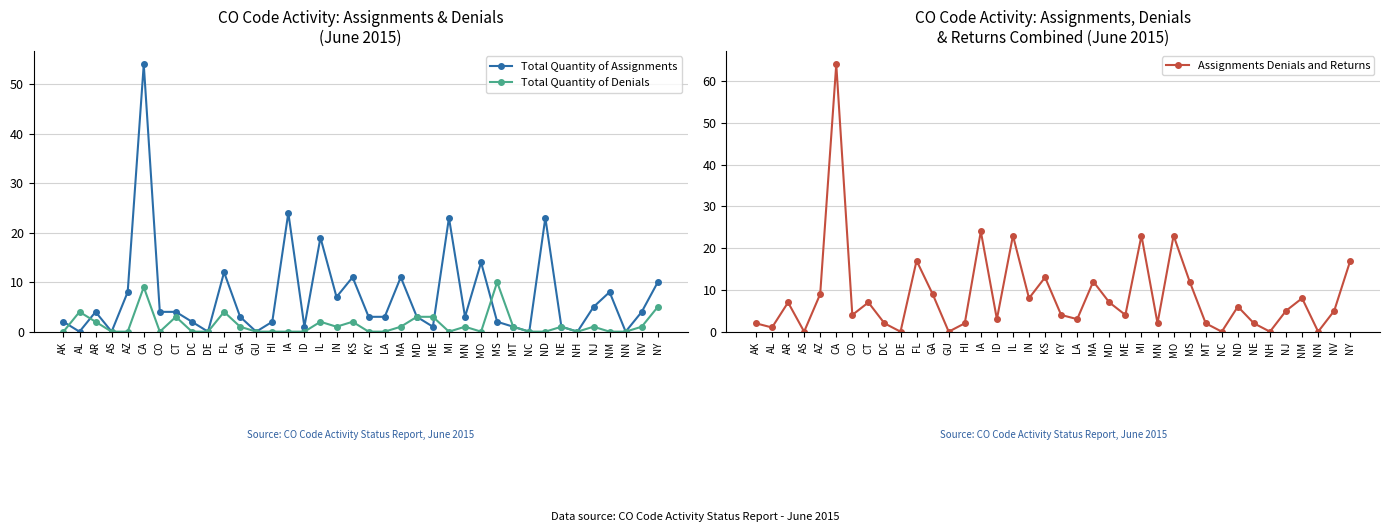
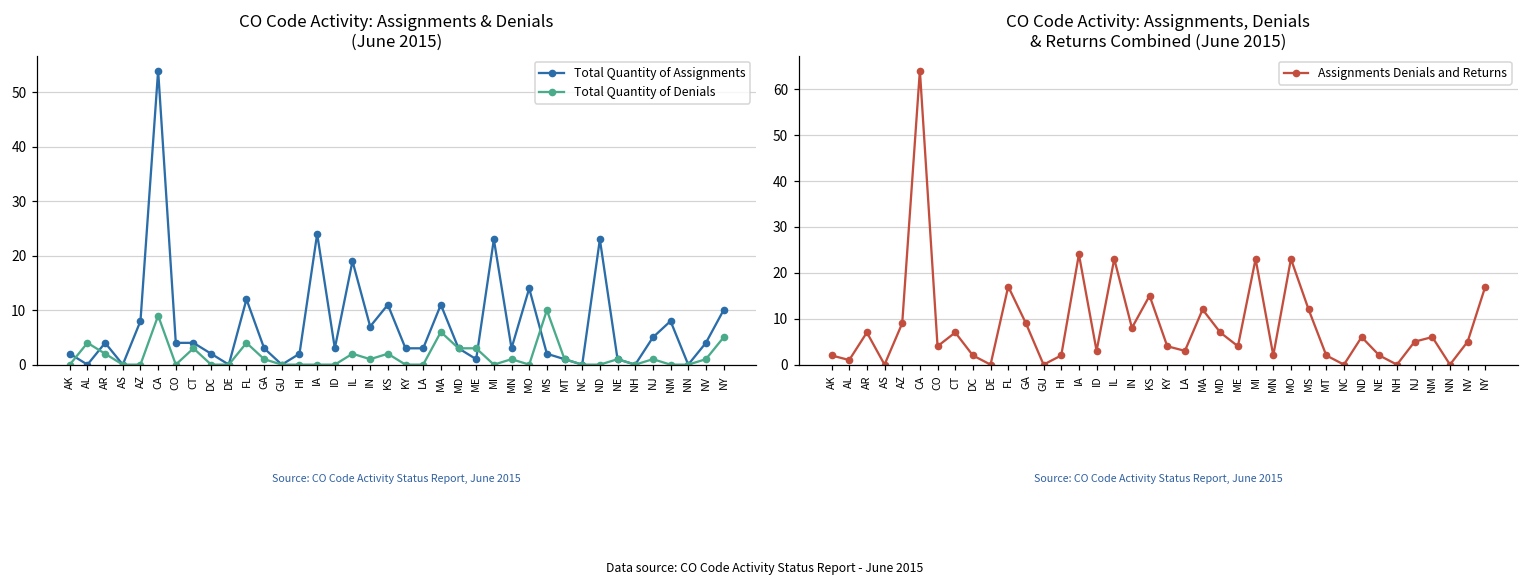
CO Code Activity: Assignments & Denials (June 2015), Total Quantity of Assignments, ID: 1 -> 3
CO Code Activity: Assignments & Denials (June 2015), Total Quantity of Denials, MA: 1 -> 6
CO Code Activity: Assignments, Denials & Returns Combined (June 2015), KS: 13 -> 15
CO Code Activity: Assignments, Denials & Returns Combined (June 2015), NM: 8 -> 6
